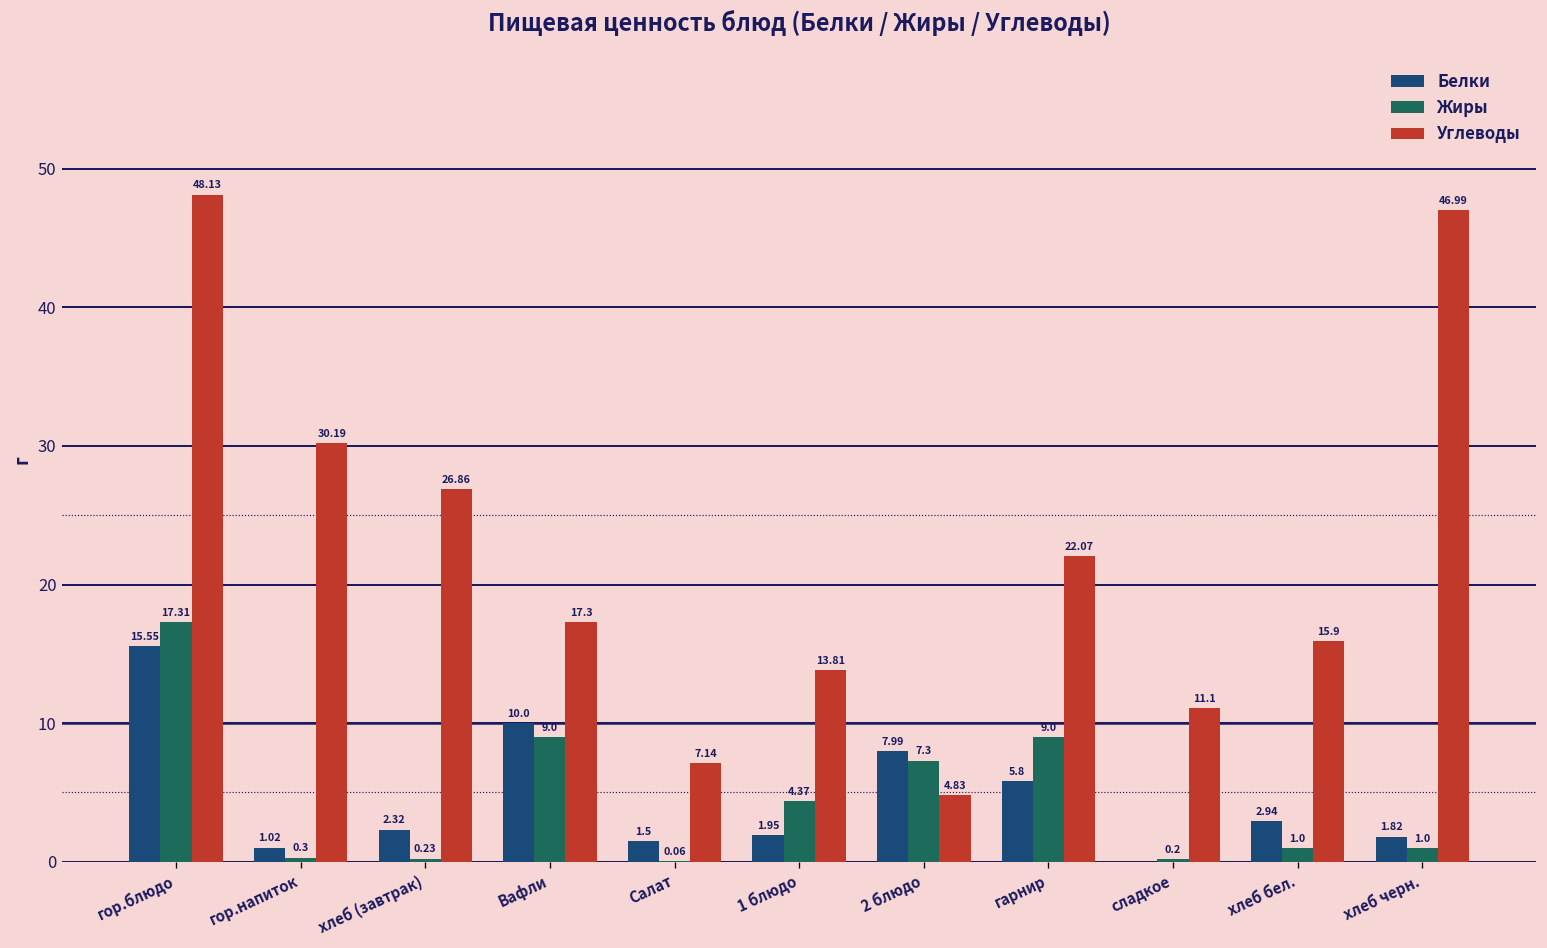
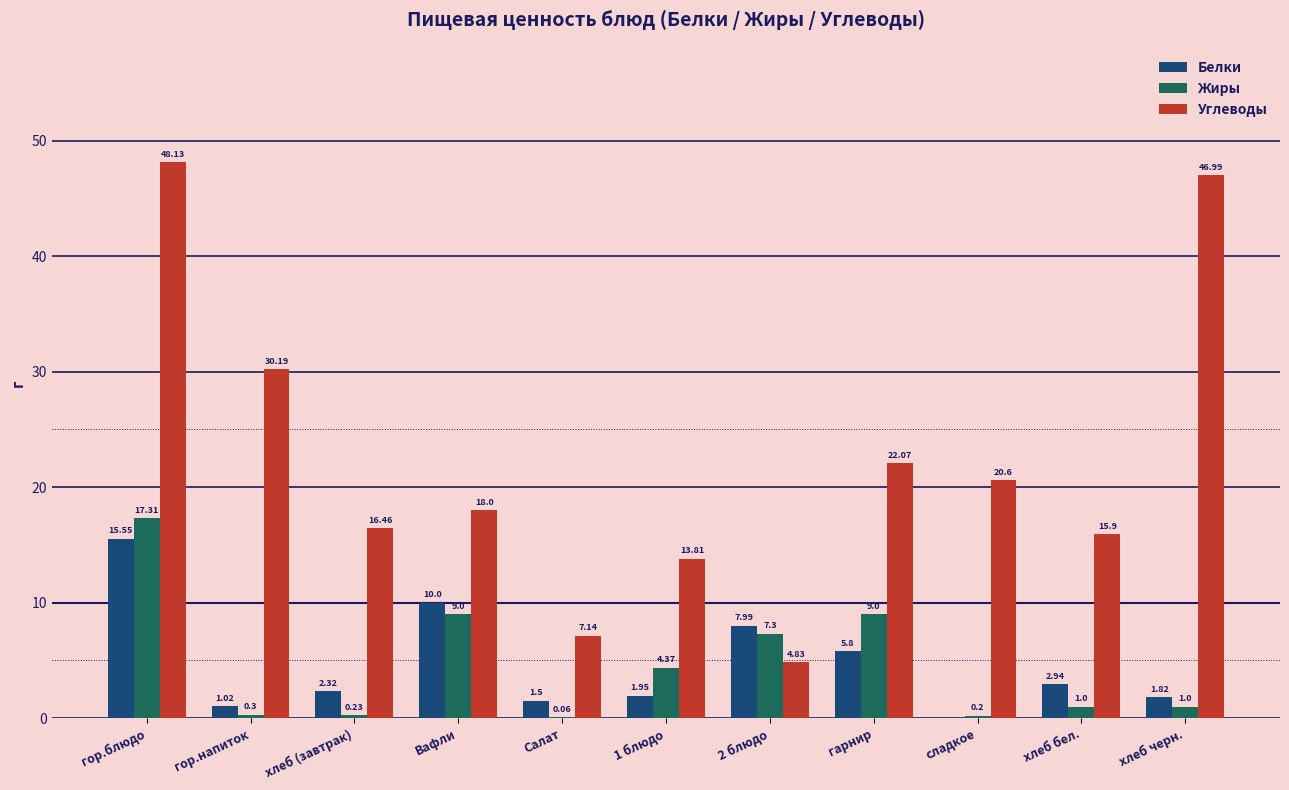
Углеводы, хлеб (завтрак): 26.86 -> 16.46
Углеводы, Вафли: 17.3 -> 18.0
Углеводы, сладкое: 11.1 -> 20.6
